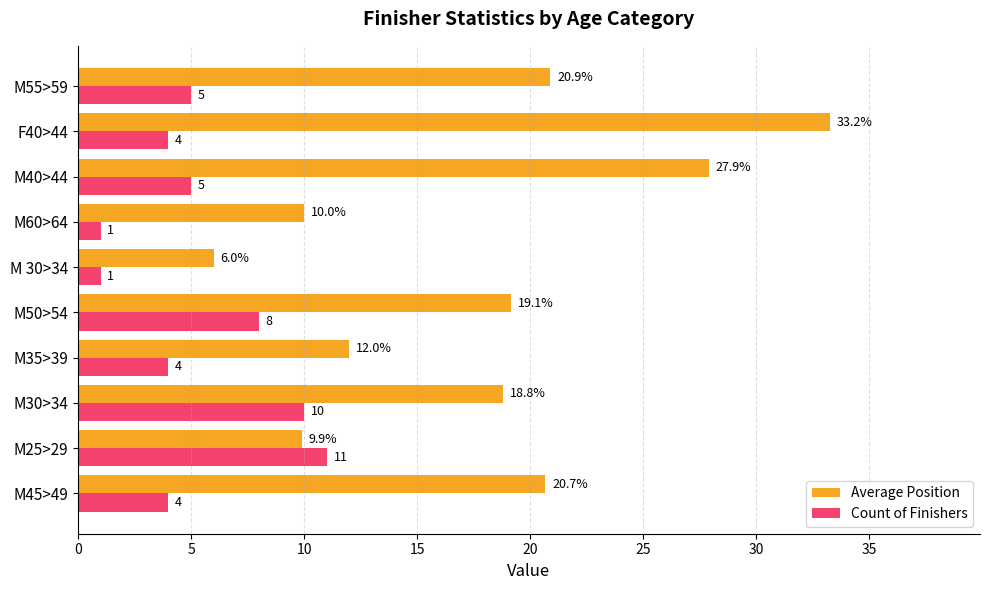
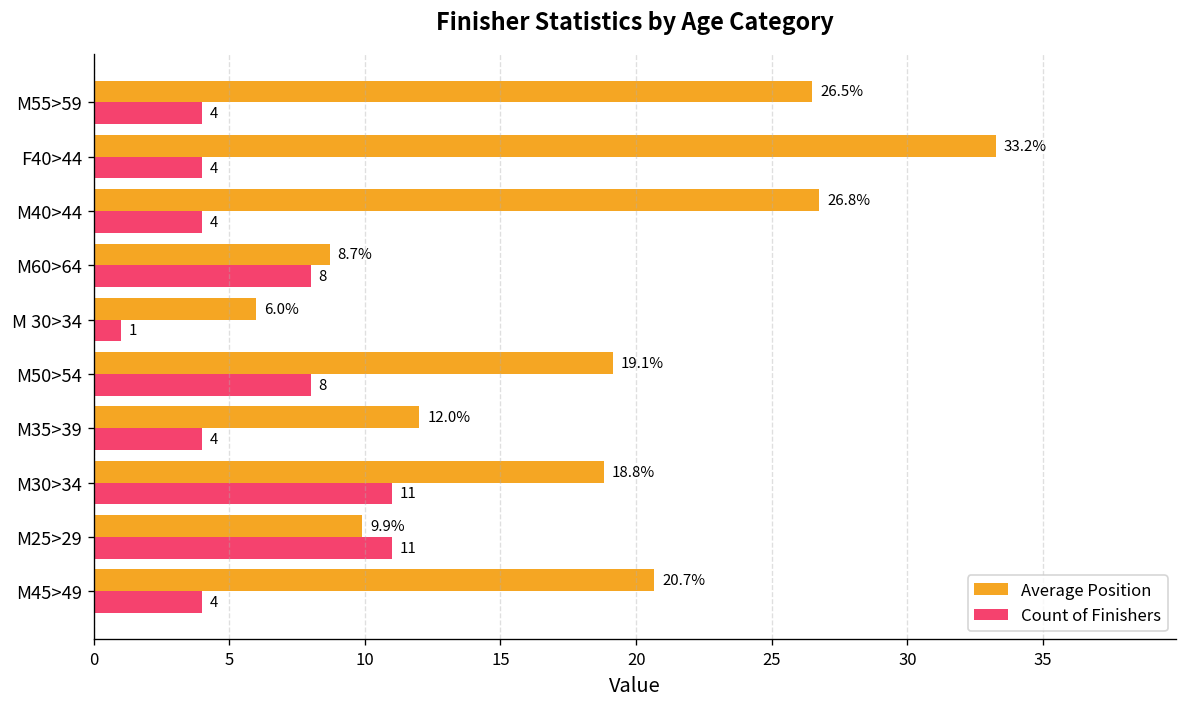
Average Position, M55>59: 20.9% -> 26.5%
Count of Finishers, M55>59: 5 -> 4
Average Position, M40>44: 27.9% -> 26.8%
Count of Finishers, M40>44: 5 -> 4
Average Position, M60>64: 10.0% -> 8.7%
Count of Finishers, M60>64: 1 -> 8
Count of Finishers, M30>34: 10 -> 11
